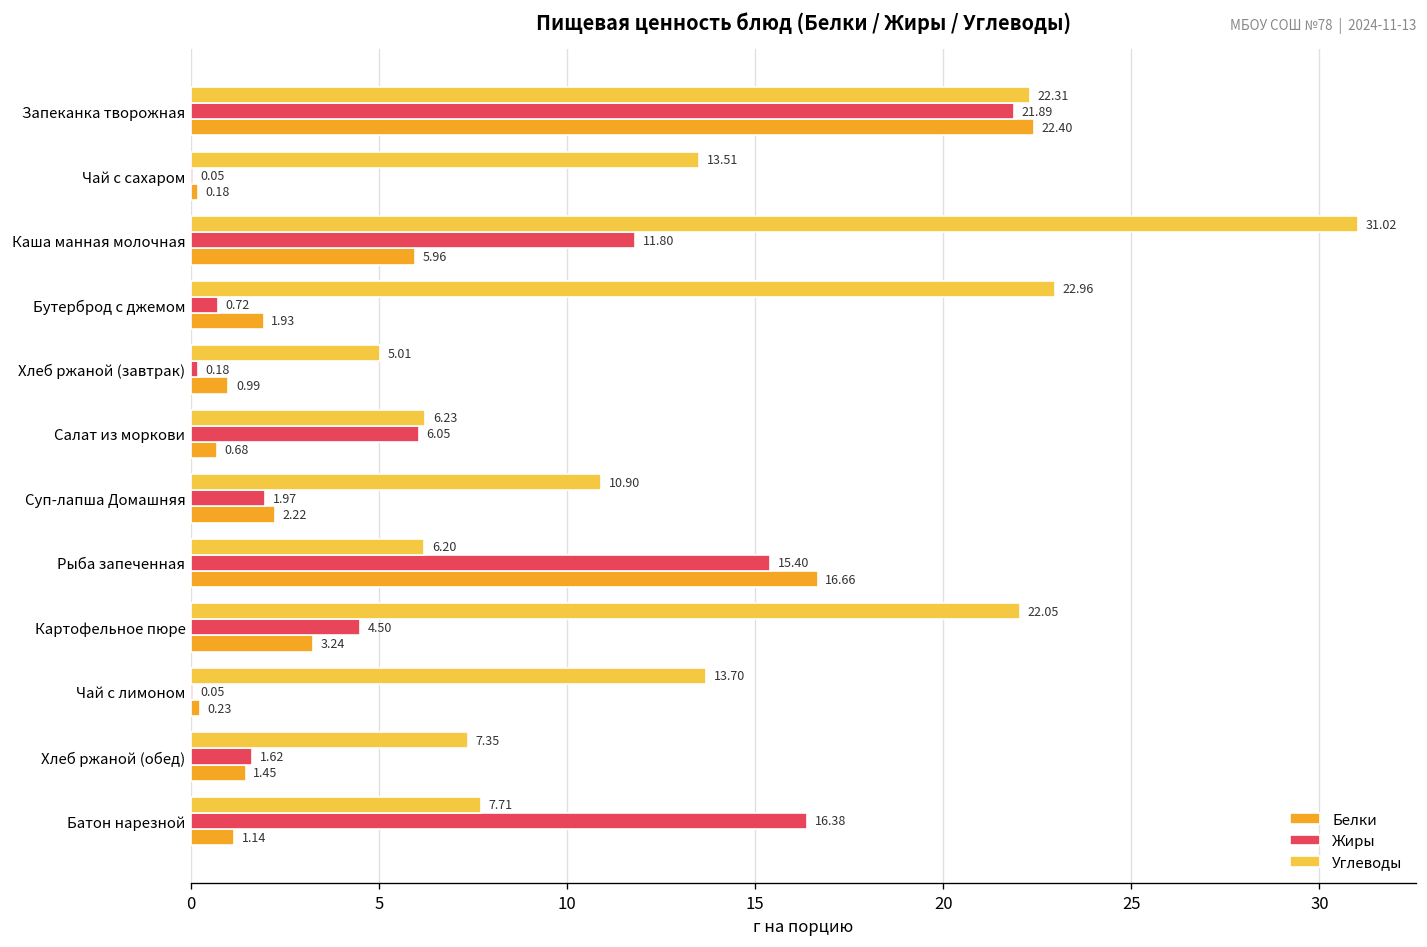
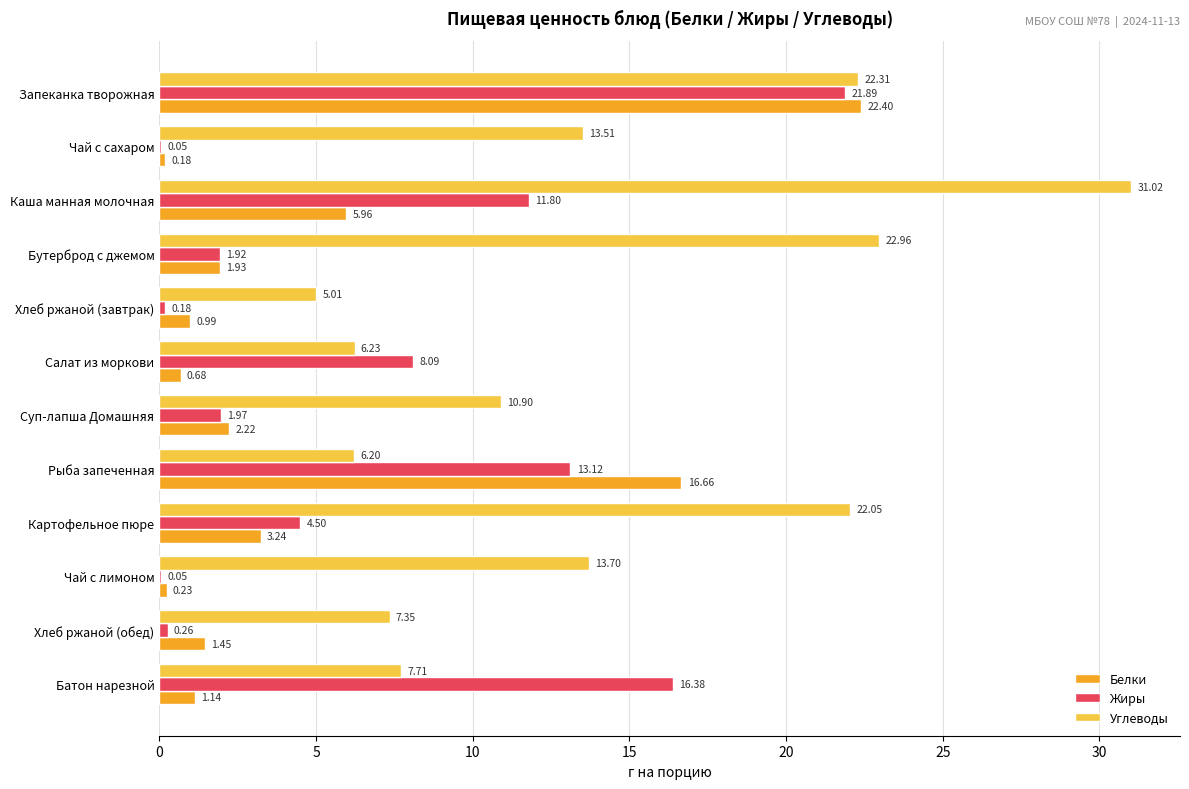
Жиры, Бутерброд с джемом: 0.72 -> 1.92
Жиры, Салат из моркови: 6.05 -> 8.09
Жиры, Рыба запеченная: 15.40 -> 13.12
Жиры, Хлеб ржаной (обед): 1.62 -> 0.26
